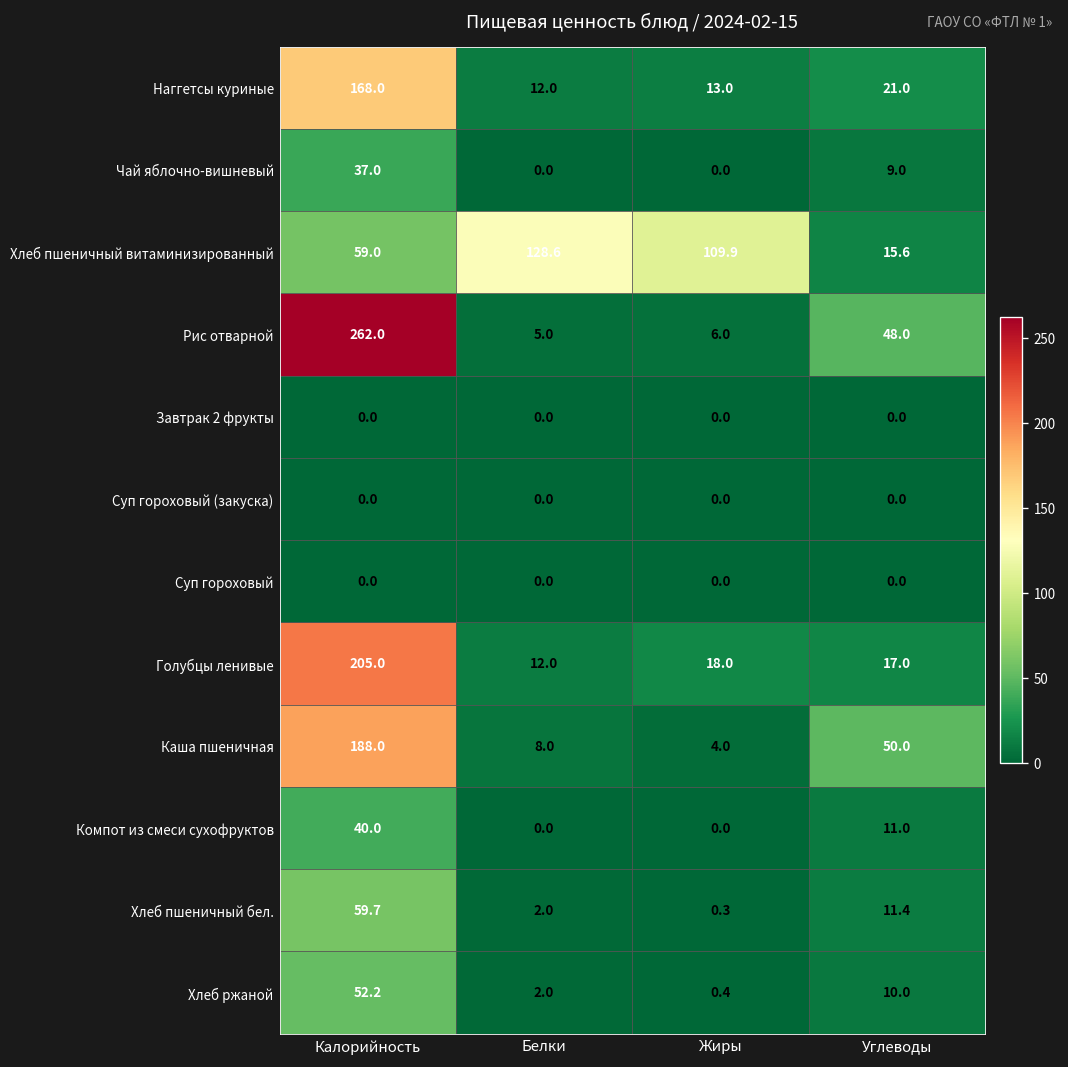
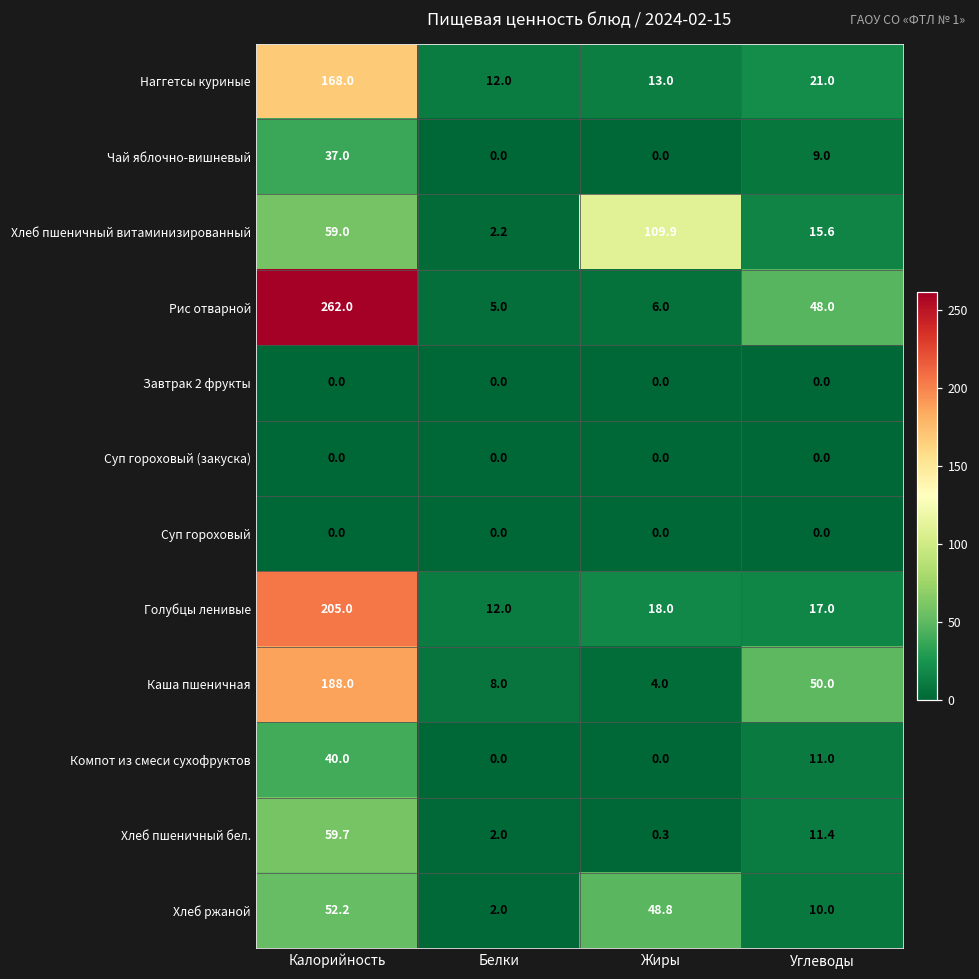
Хлеб пшеничный витаминизированный, Белки: 128.6 -> 2.2
Хлеб ржаной, Жиры: 0.4 -> 48.8
